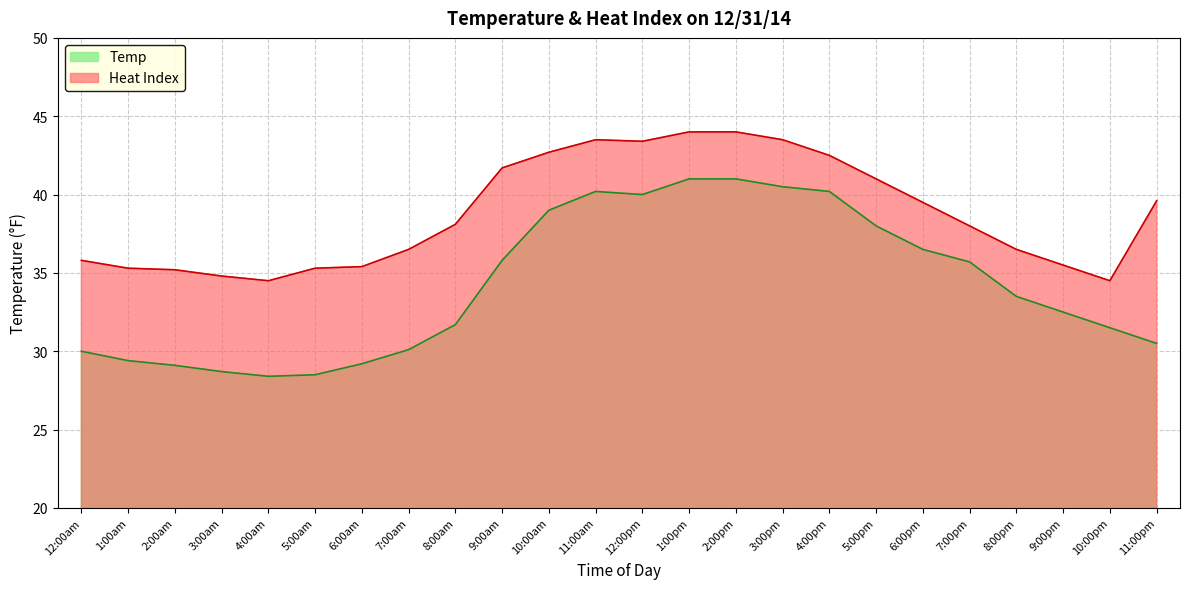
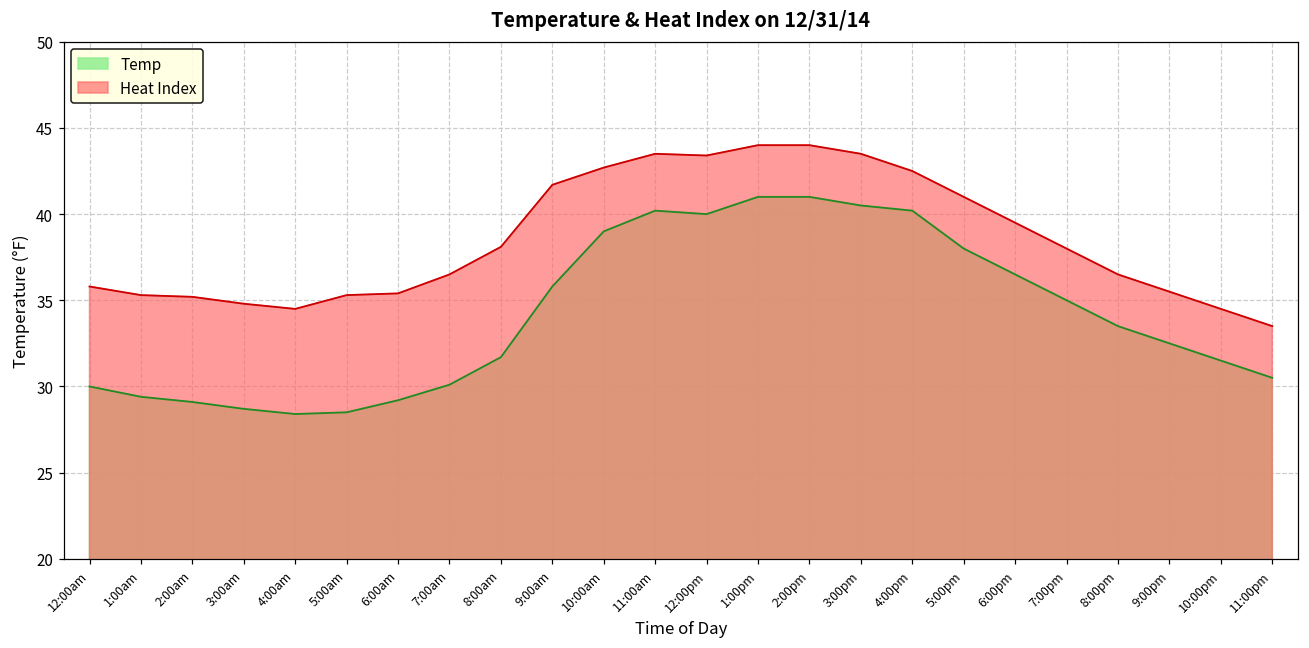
Temp, 7:00pm: 35.7 -> 35.0
Heat Index, 11:00pm: 39.6 -> 33.5
